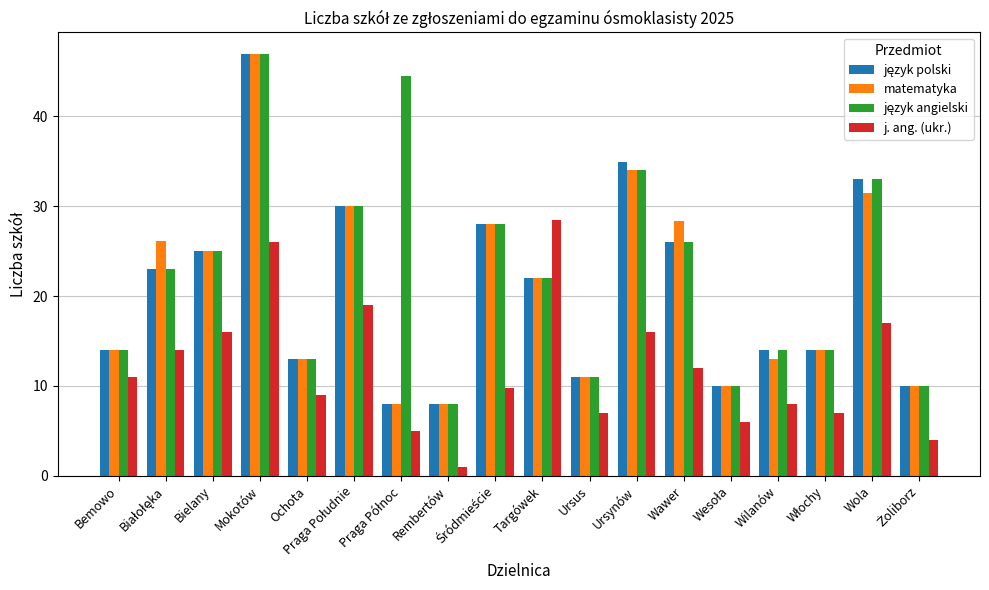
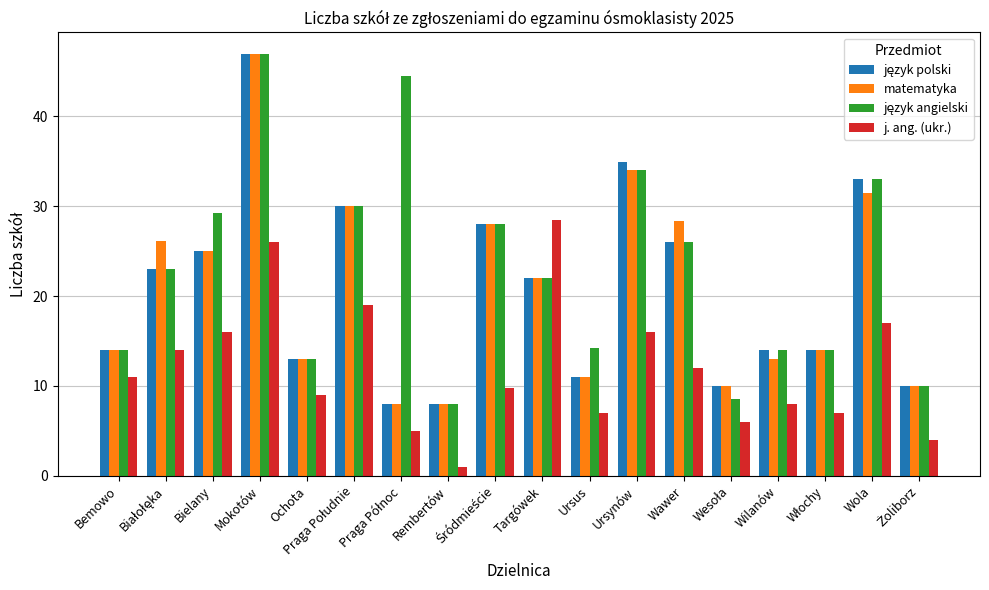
język angielski, Bielany: 25 -> 29
język angielski, Ursus: 11 -> 14
język angielski, Wesoła: 10 -> 9
